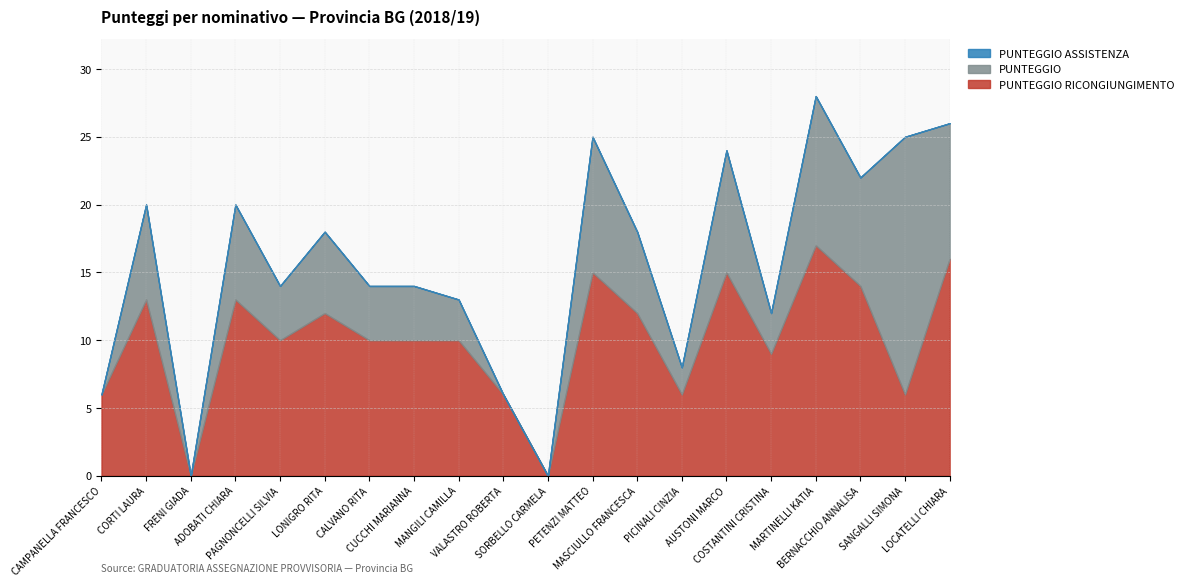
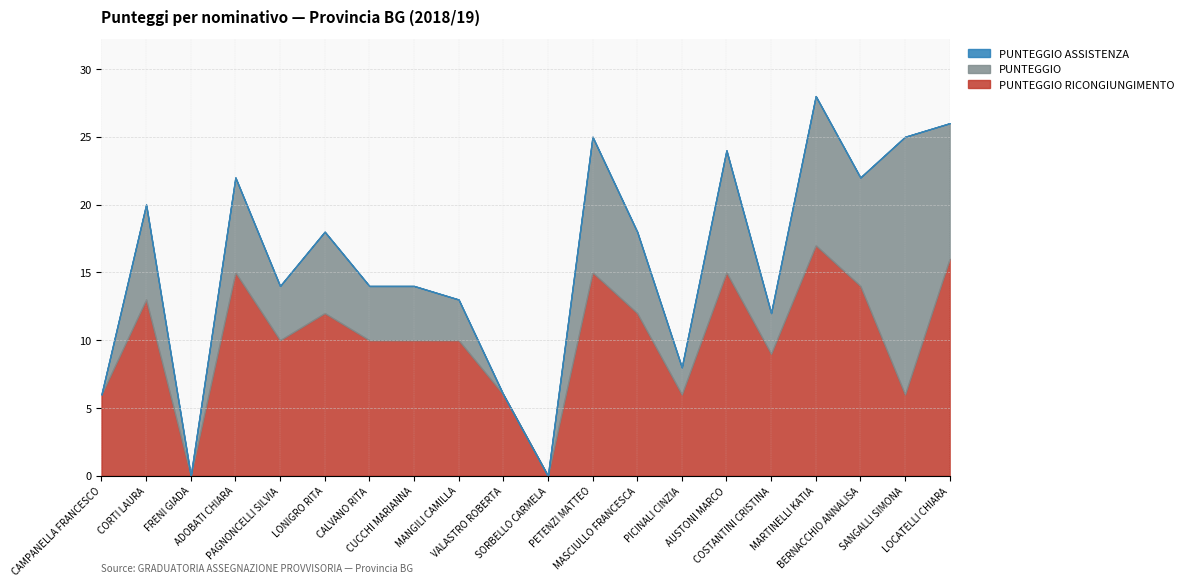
PUNTEGGIO RICONGIUNGIMENTO, ADOBATI CHIARA: 13 -> 15
